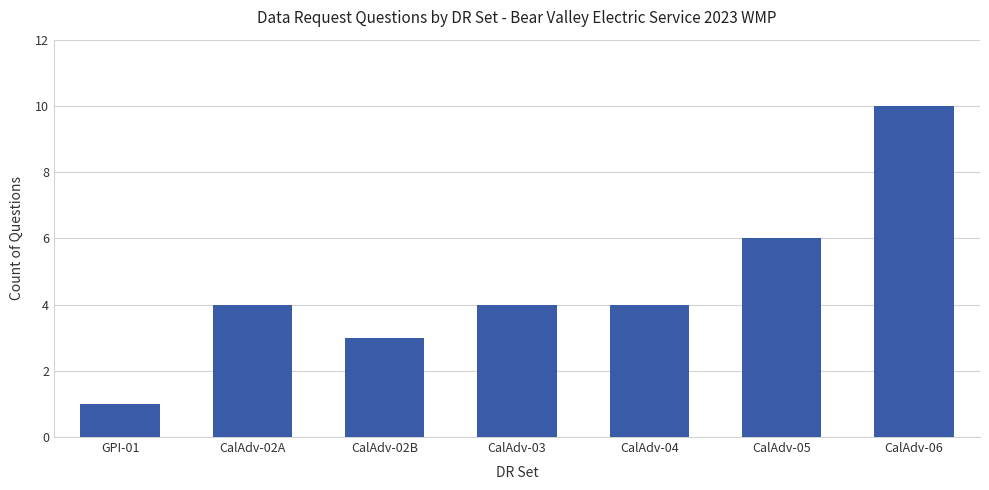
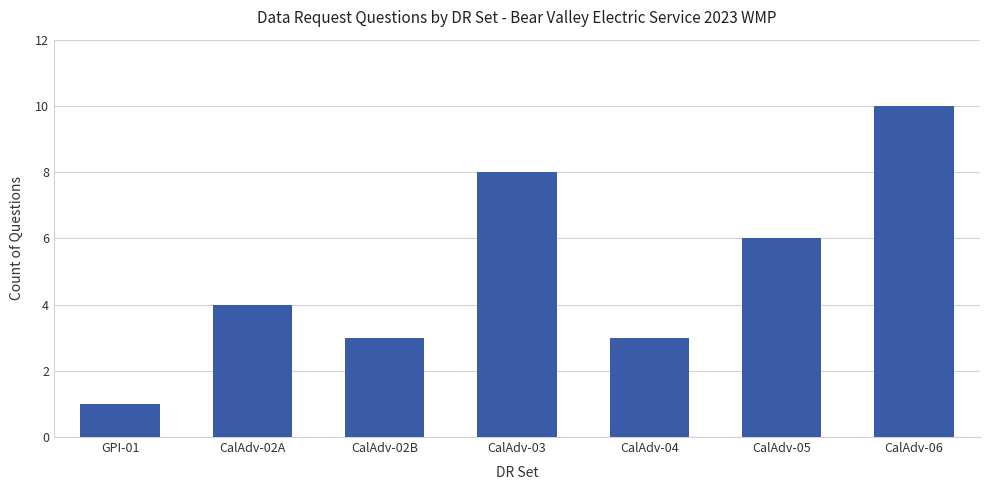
CalAdv-03: 4 -> 8
CalAdv-04: 4 -> 3
